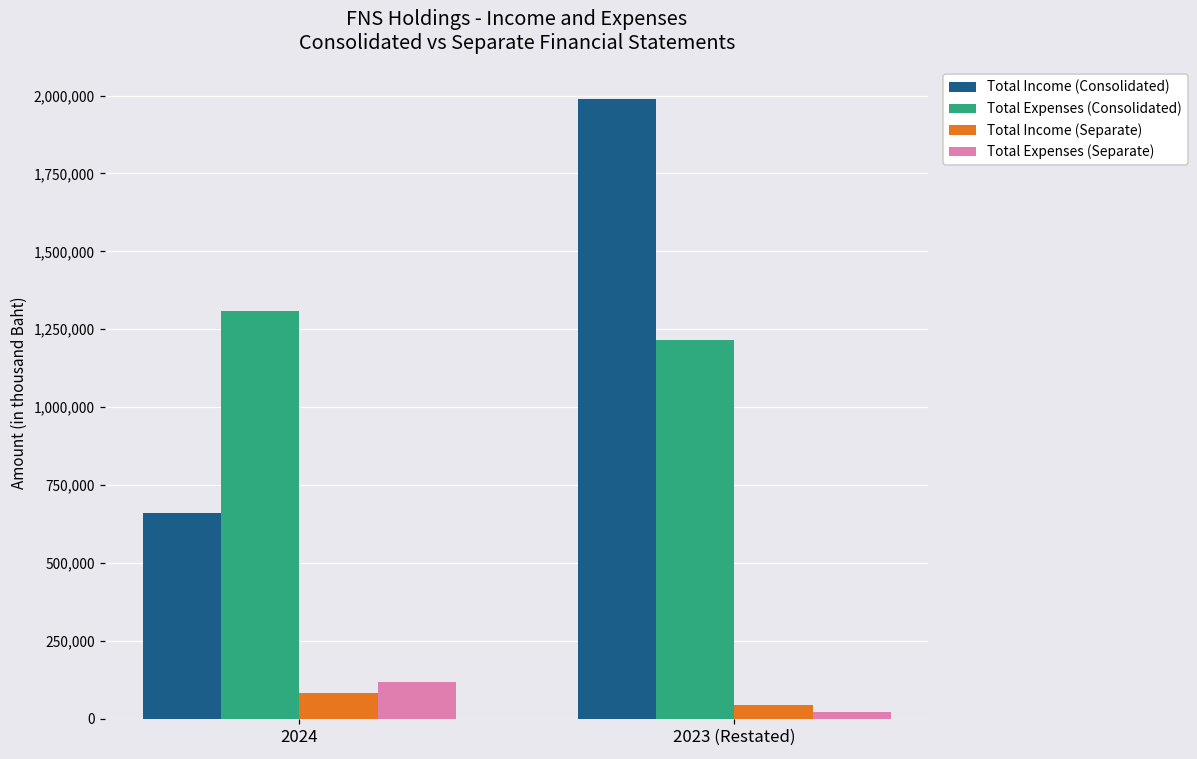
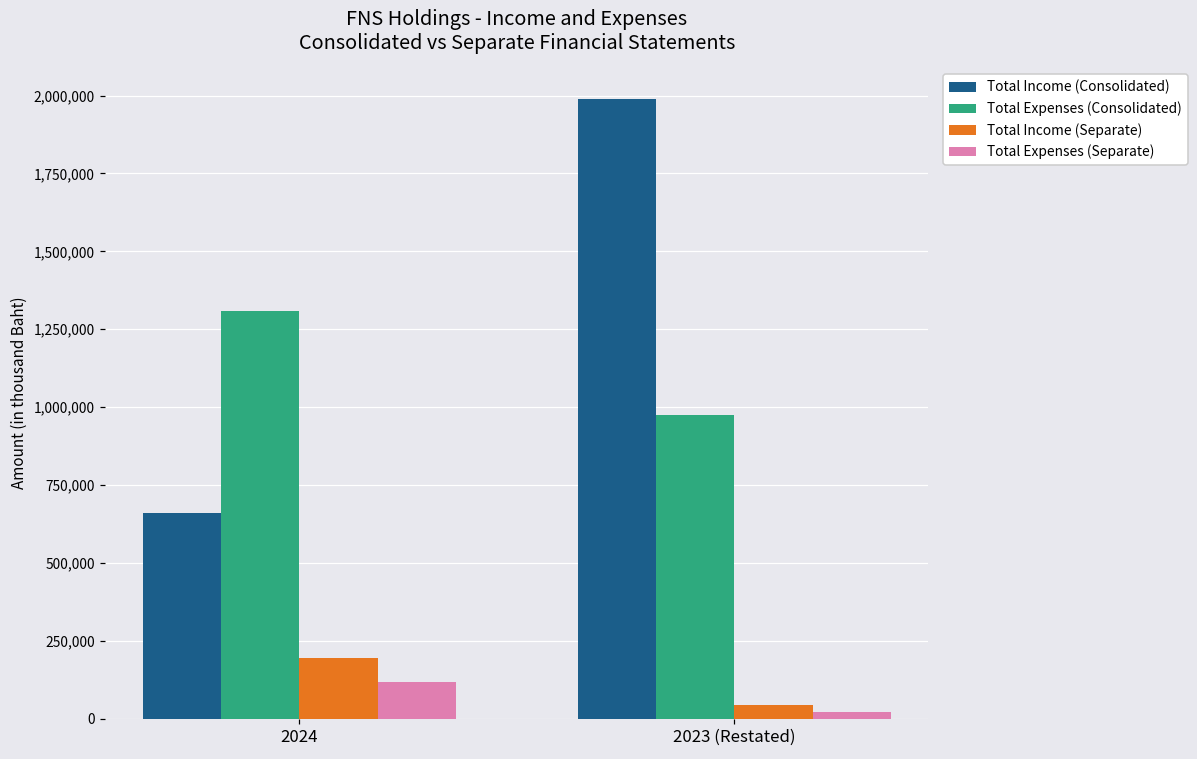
Total Income (Separate), 2024: 80,000 -> 200,000
Total Expenses (Consolidated), 2023 (Restated): 1,220,000 -> 970,000
